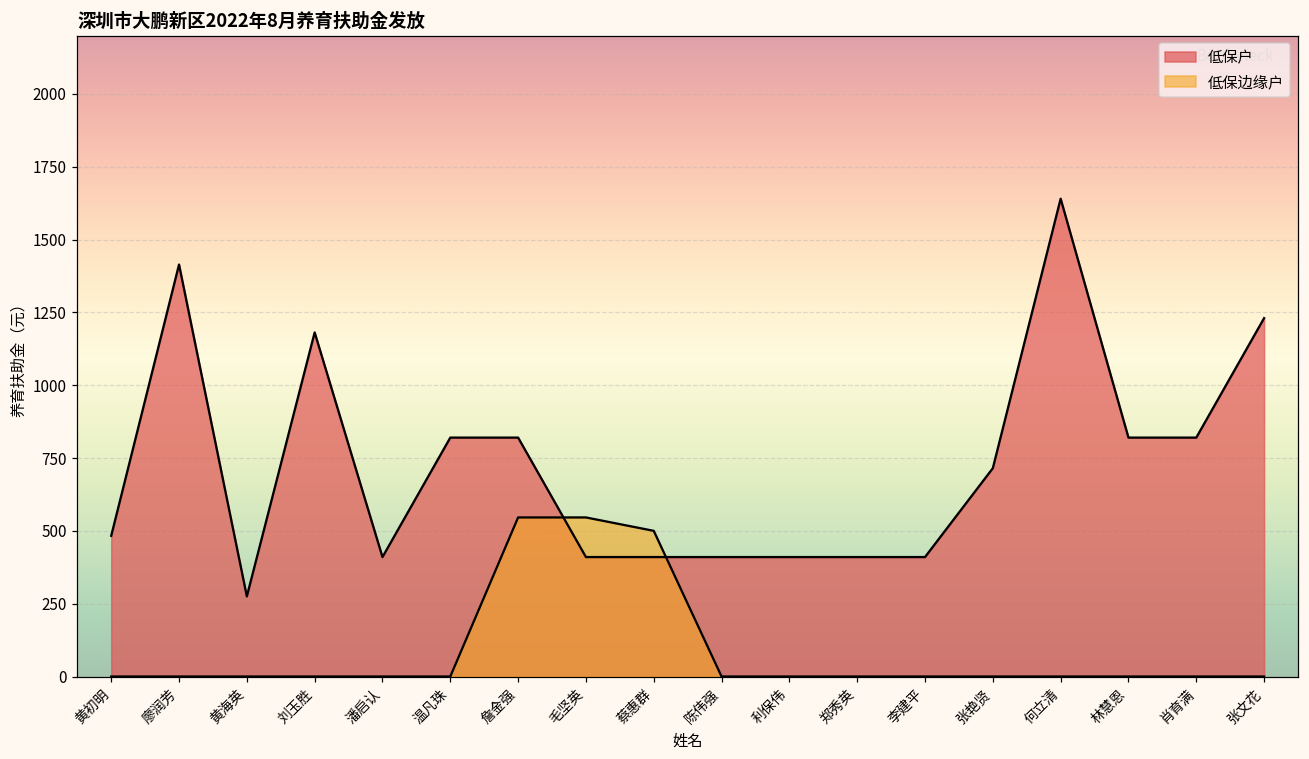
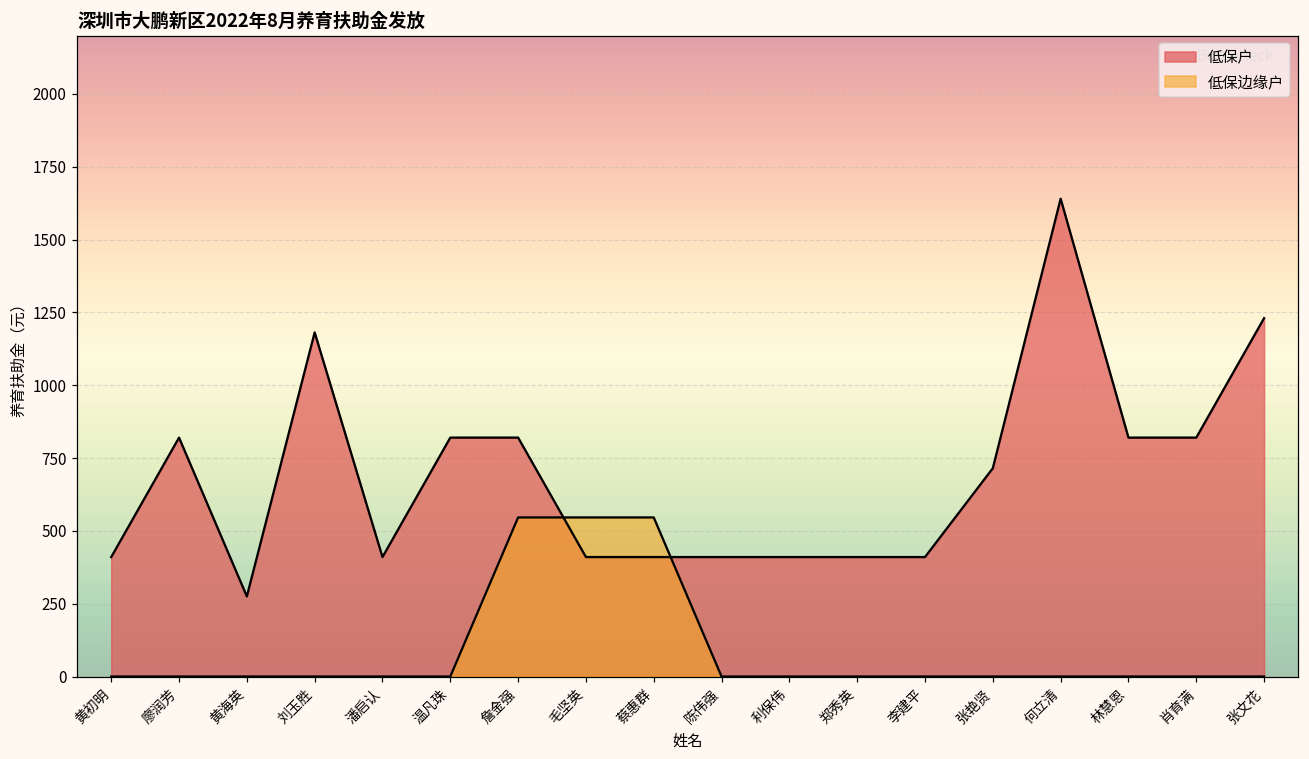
低保户, 黄初明: 480 -> 410
低保户, 廖润芳: 1410 -> 820
低保边缘户, 蔡惠群: 500 -> 550
